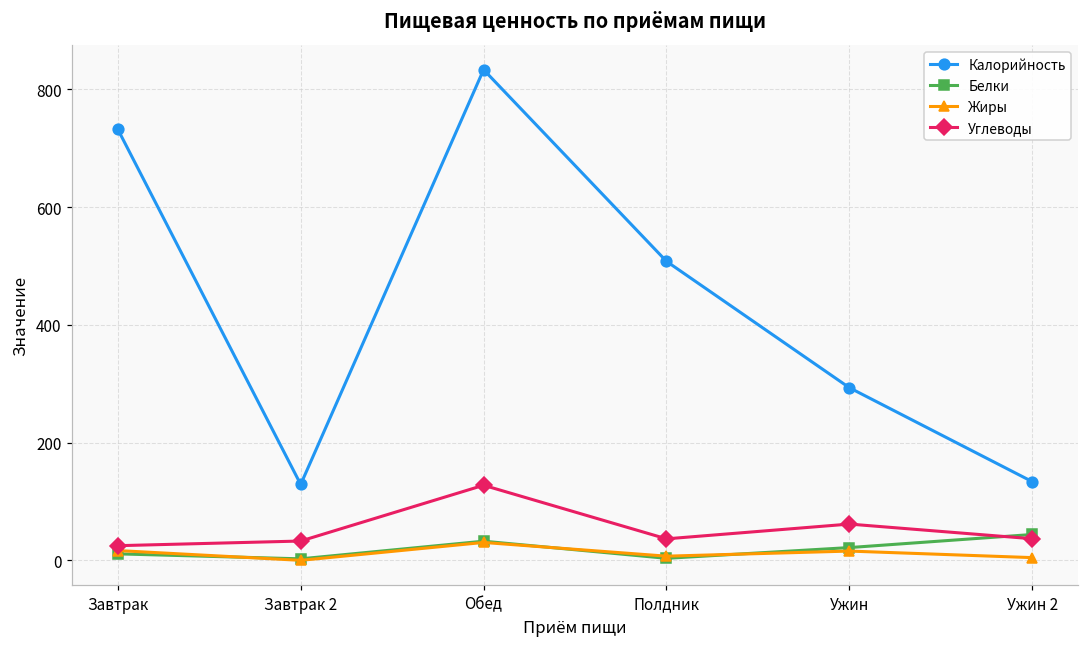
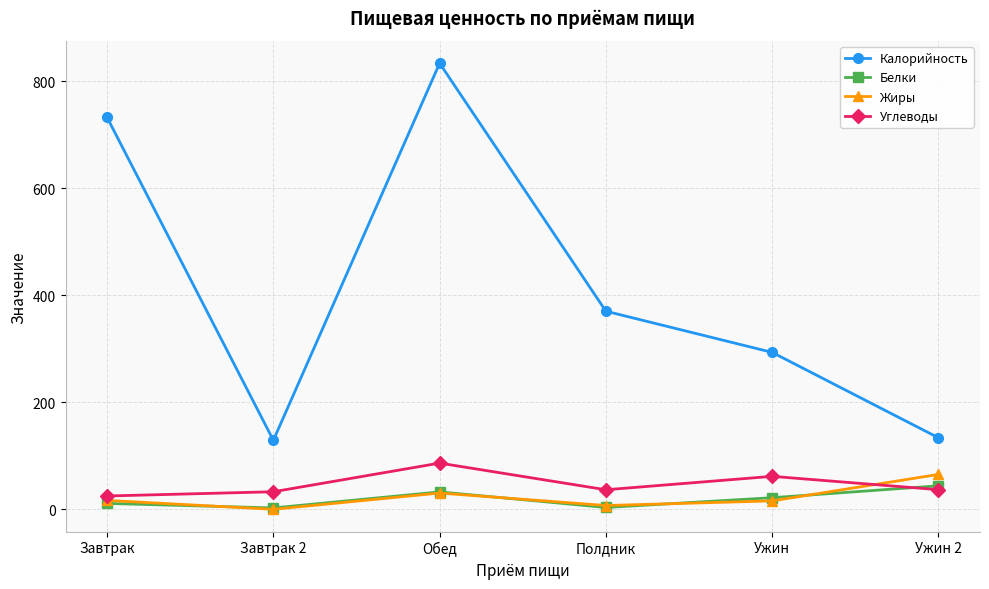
Углеводы, Обед: 130 -> 90
Калорийность, Полдник: 510 -> 370
Жиры, Ужин 2: 0 -> 70
